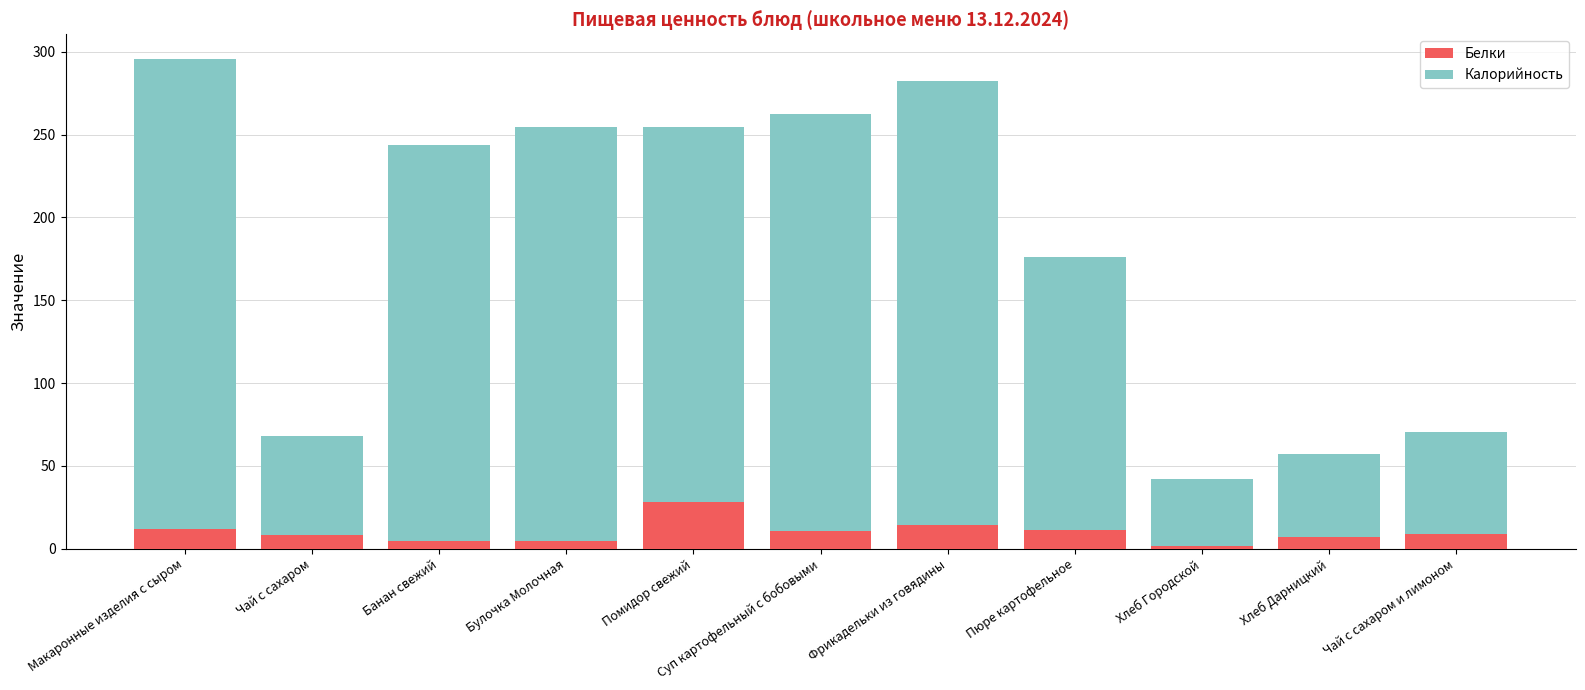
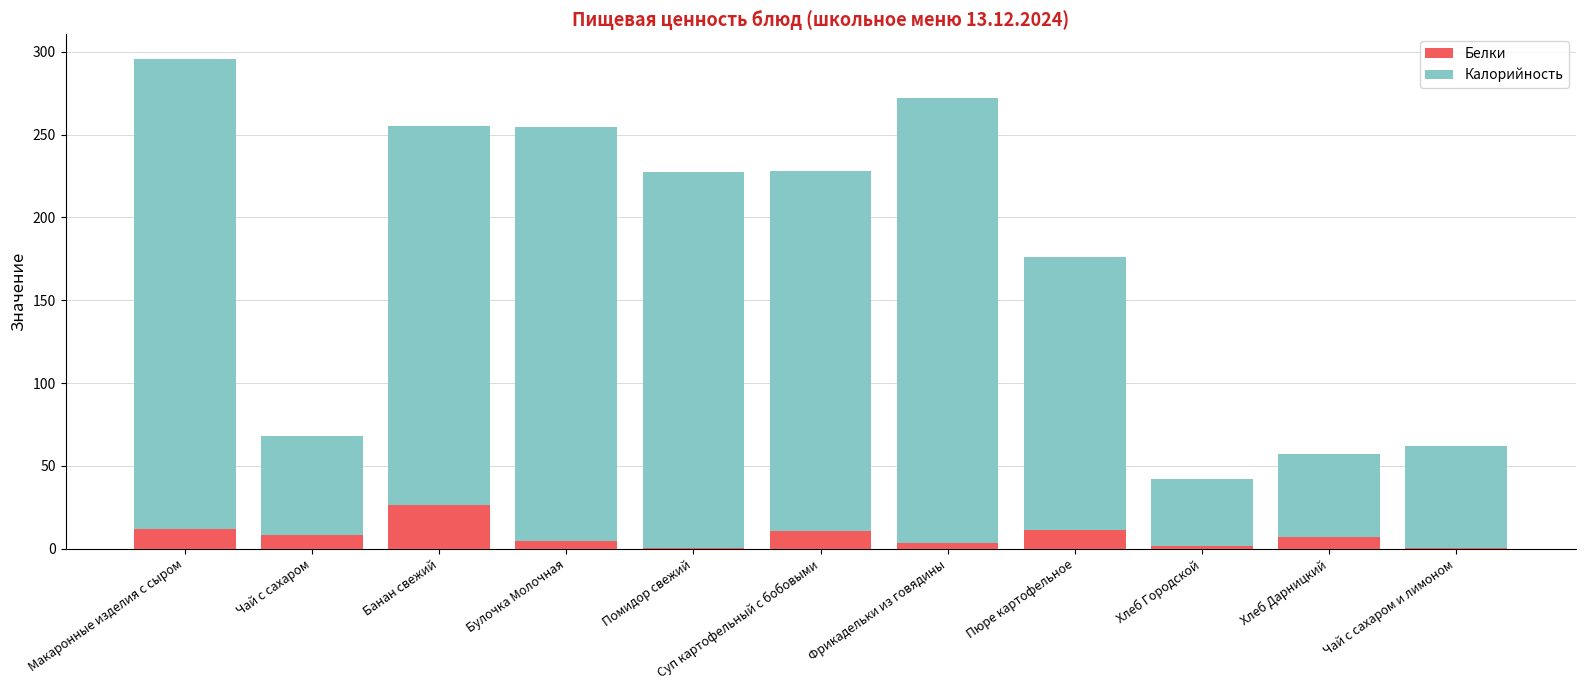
Белки, Банан свежий: 4 -> 27
Калорийность, Банан свежий: 239 -> 229
Белки, Помидор свежий: 28 -> 1
Калорийность, Суп картофельный с бобовыми: 252 -> 217
Белки, Фрикадельки из говядины: 14 -> 4
Белки, Чай с сахаром и лимоном: 9 -> 0
